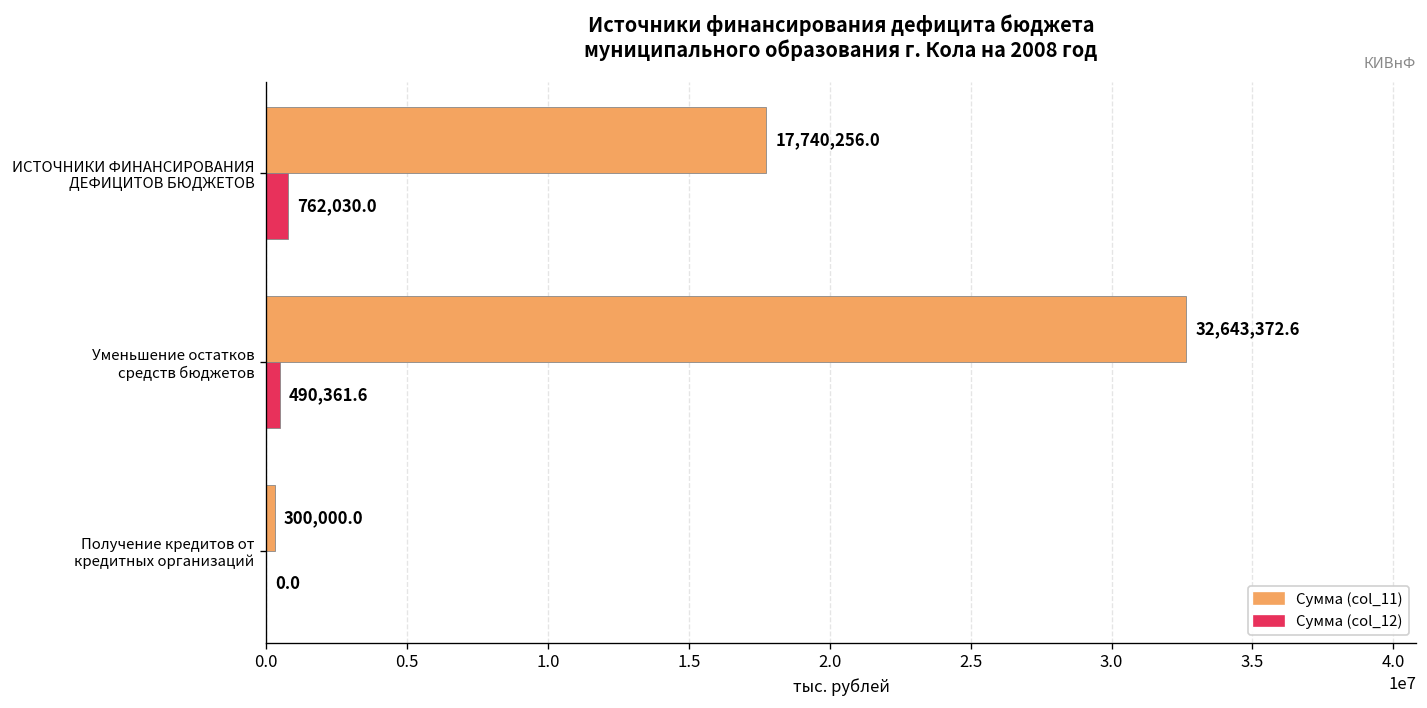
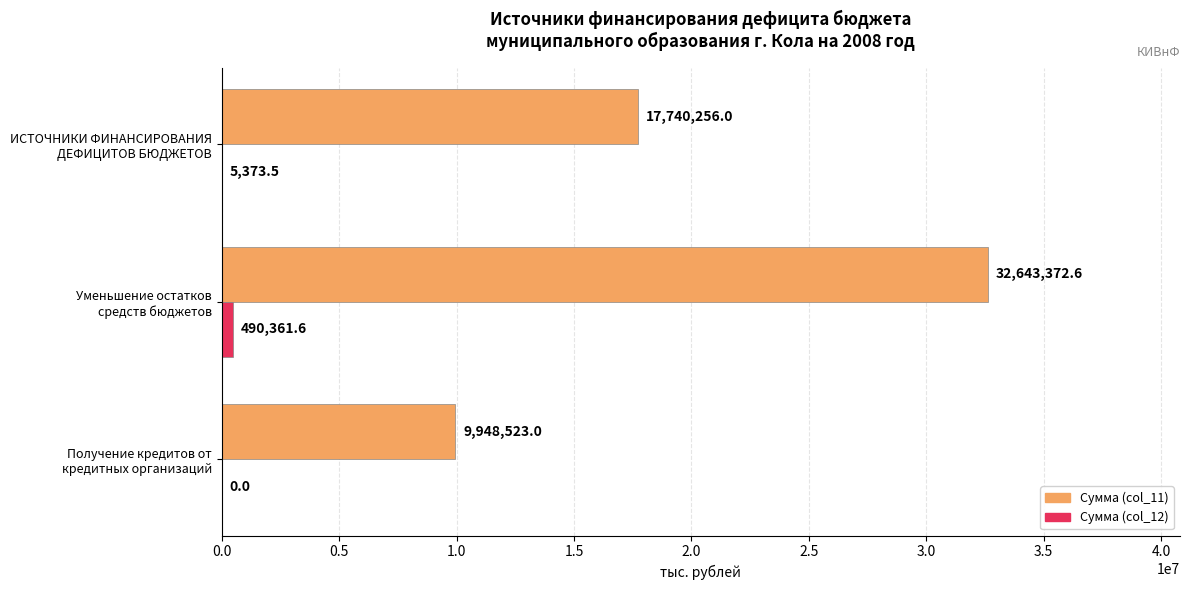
Сумма (col_12), ИСТОЧНИКИ ФИНАНСИРОВАНИЯ ДЕФИЦИТОВ БЮДЖЕТОВ: 762,030.0 -> 5,373.5
Сумма (col_11), Получение кредитов от кредитных организаций: 300,000.0 -> 9,948,523.0
